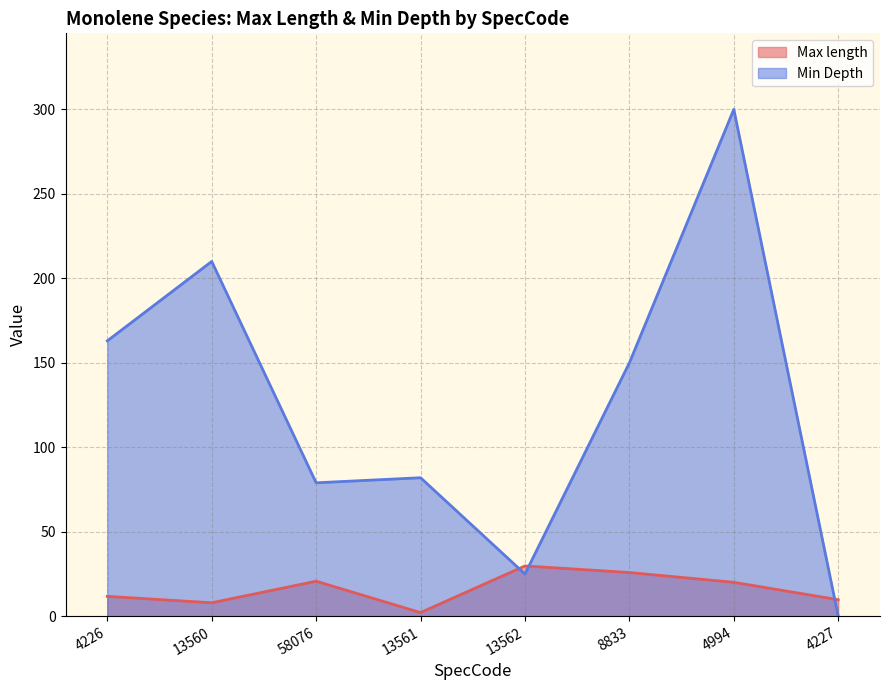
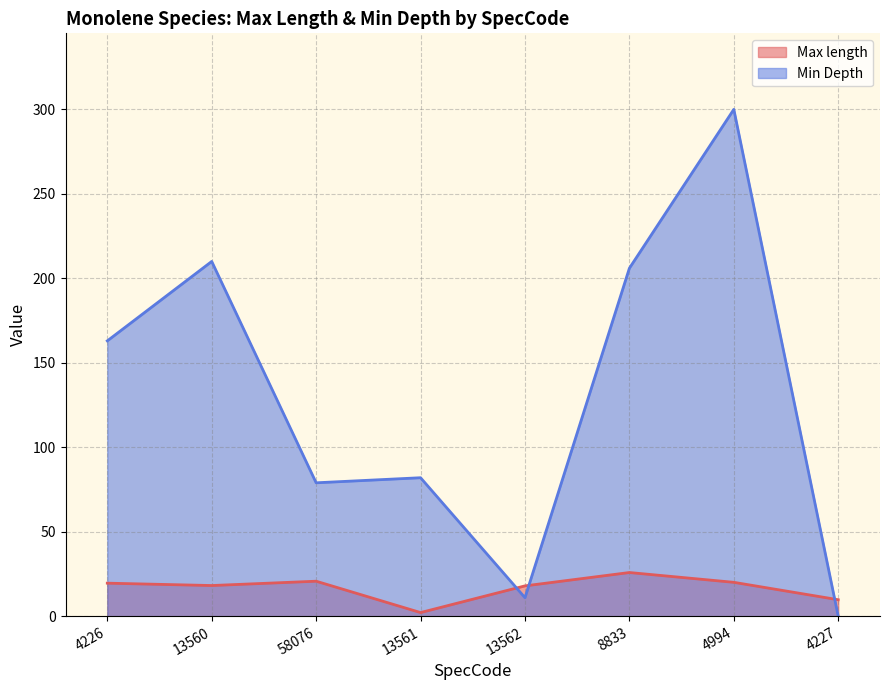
Max length, 4226: 12 -> 20
Max length, 13560: 8 -> 18
Max length, 13562: 30 -> 18
Min Depth, 13562: 25 -> 11
Min Depth, 8833: 150 -> 206
